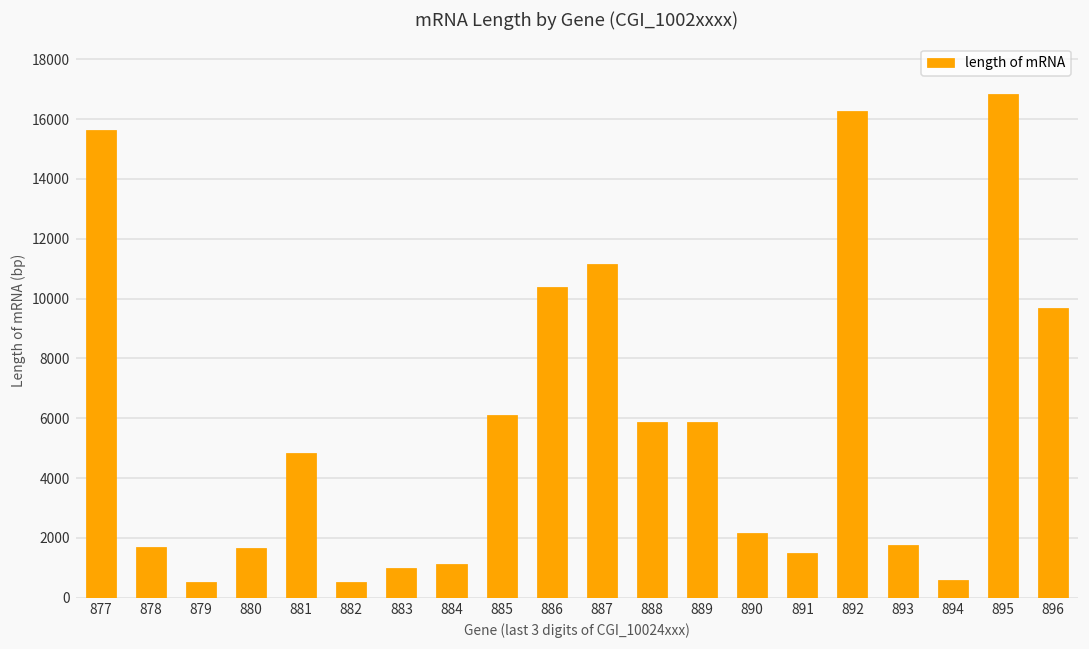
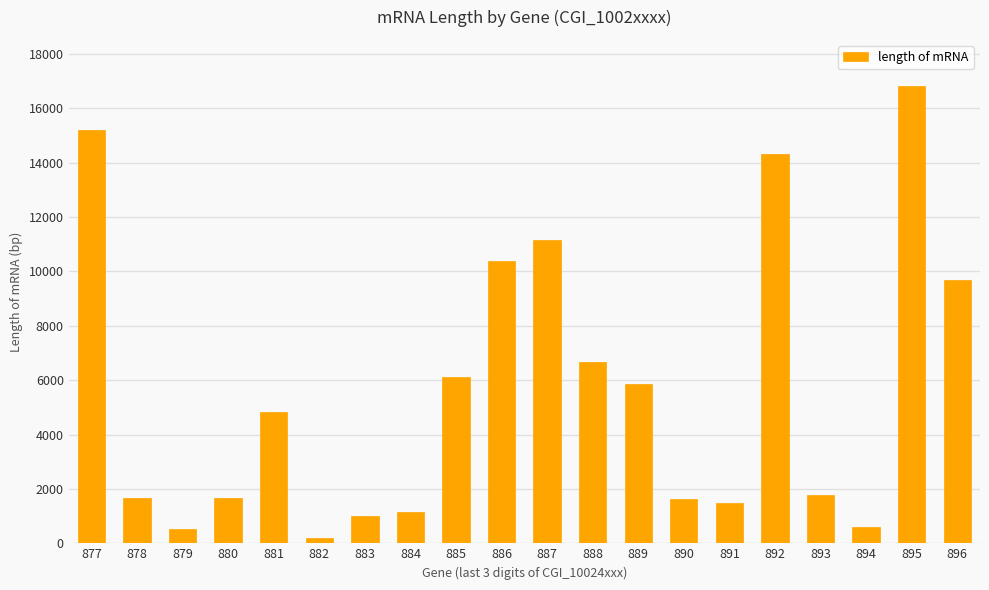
877: 15600 -> 15200
882: 500 -> 200
888: 5900 -> 6700
890: 2200 -> 1600
892: 16300 -> 14300
